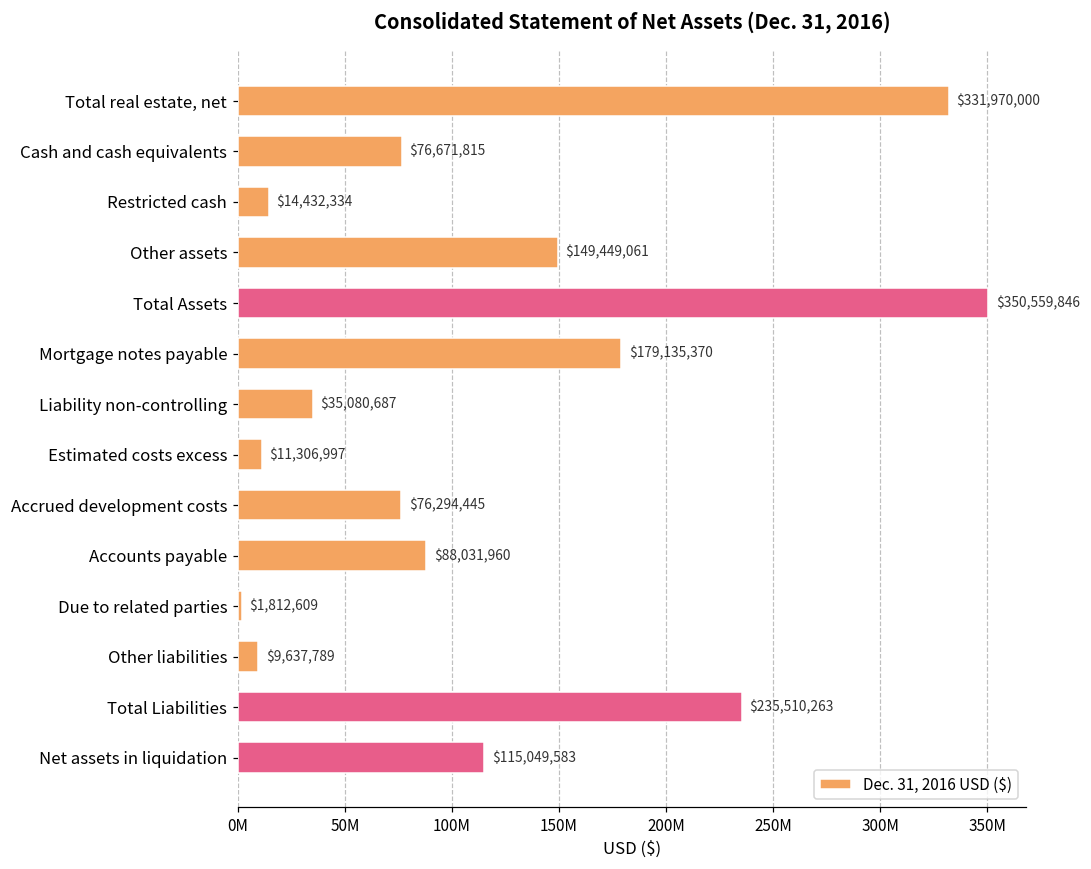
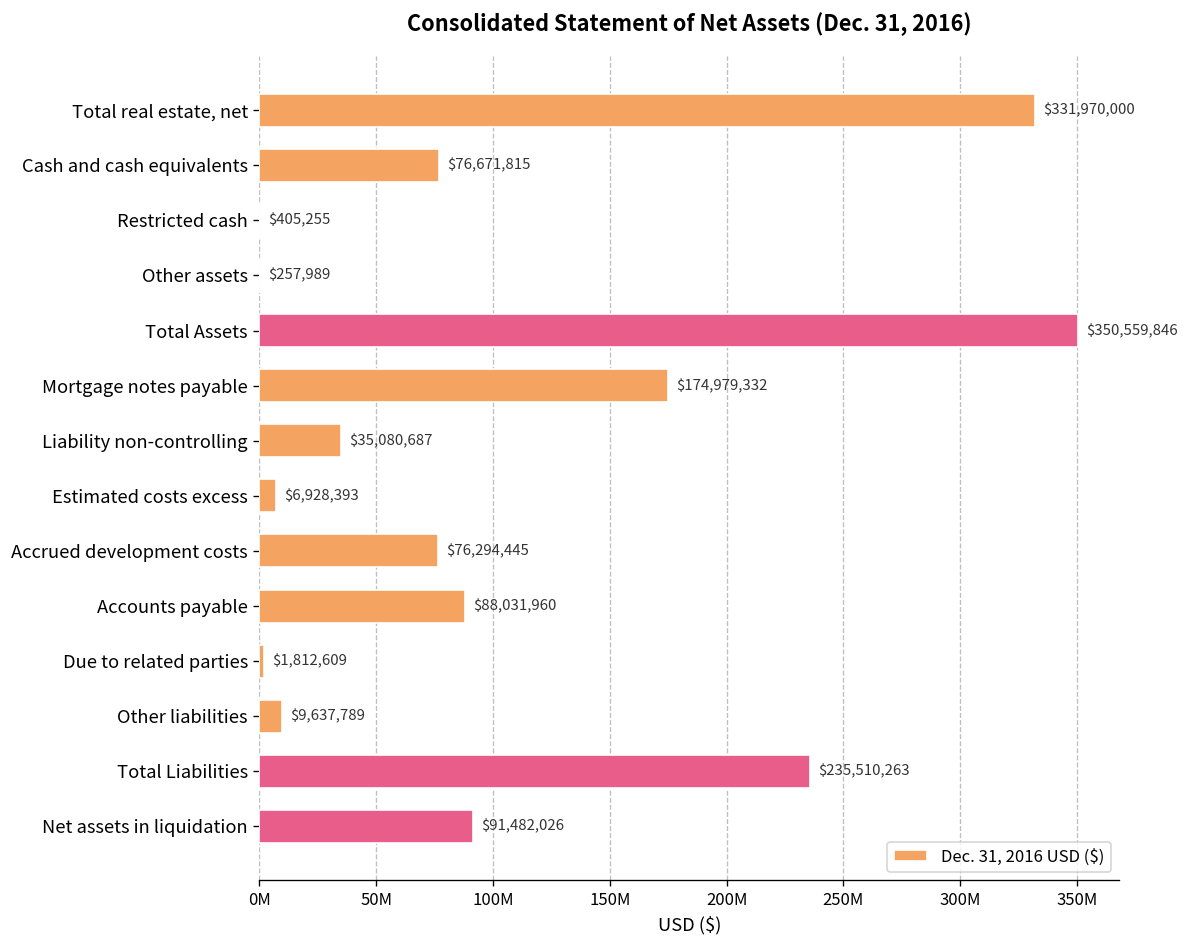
Restricted cash: $14,432,334 -> $405,255
Other assets: $149,449,061 -> $257,989
Mortgage notes payable: $179,135,370 -> $174,979,332
Estimated costs excess: $11,306,997 -> $6,928,393
Net assets in liquidation: $115,049,583 -> $91,482,026
